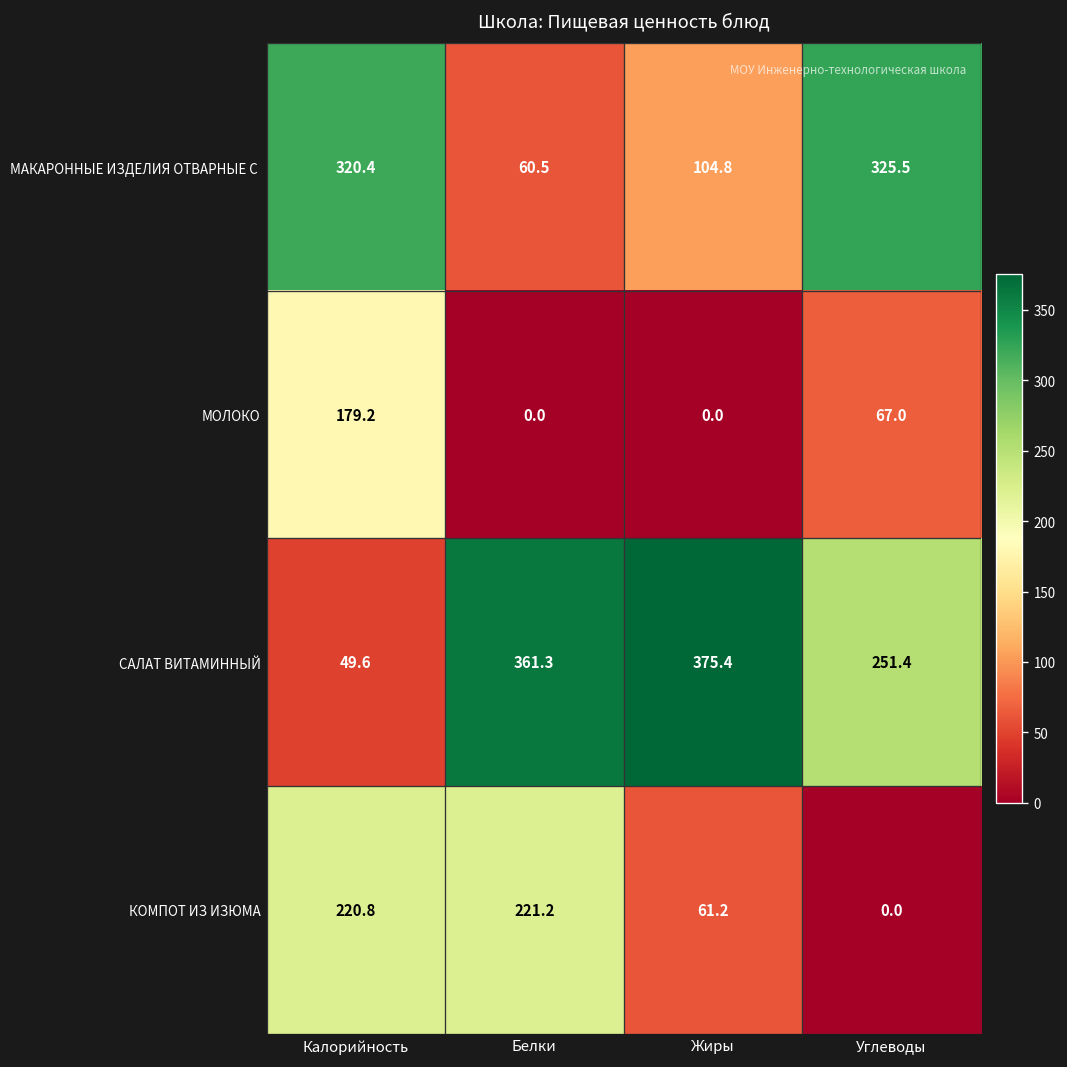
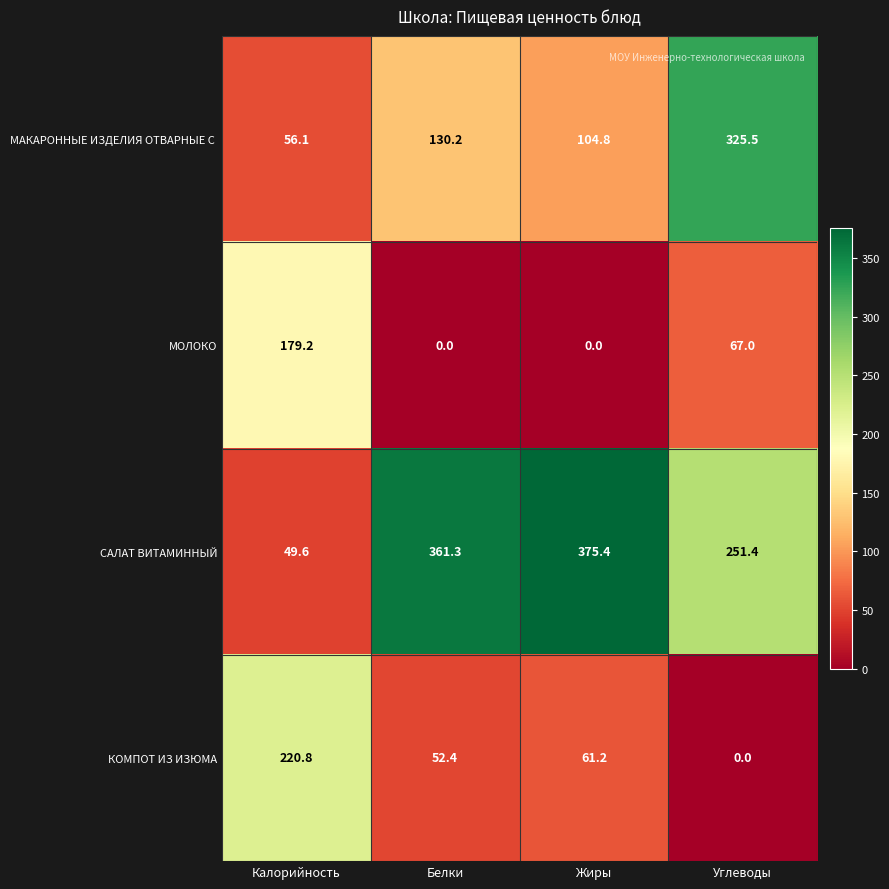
МАКАРОННЫЕ ИЗДЕЛИЯ ОТВАРНЫЕ С, Калорийность: 320.4 -> 56.1
МАКАРОННЫЕ ИЗДЕЛИЯ ОТВАРНЫЕ С, Белки: 60.5 -> 130.2
КОМПОТ ИЗ ИЗЮМА, Белки: 221.2 -> 52.4
